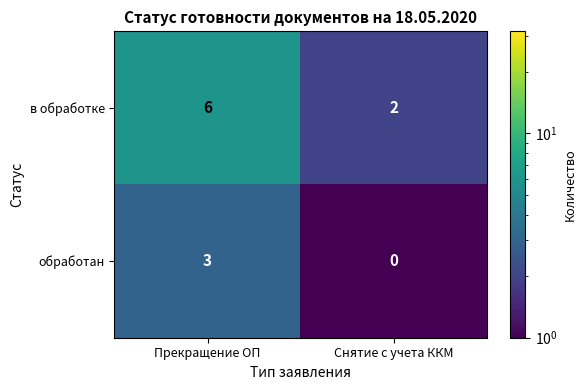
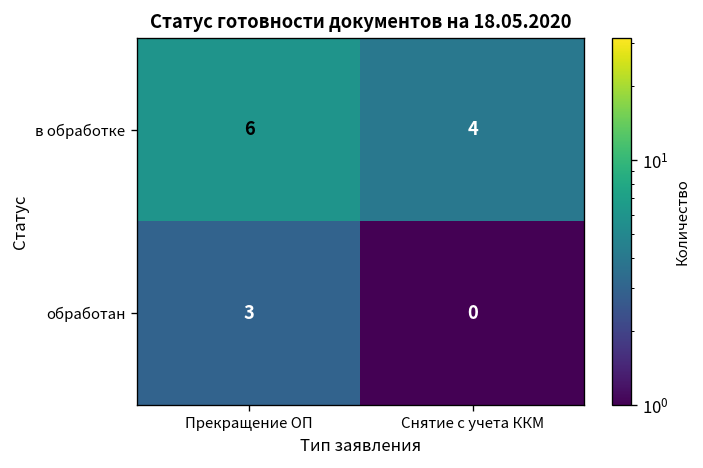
в обработке, Снятие с учета ККМ: 2 -> 4
